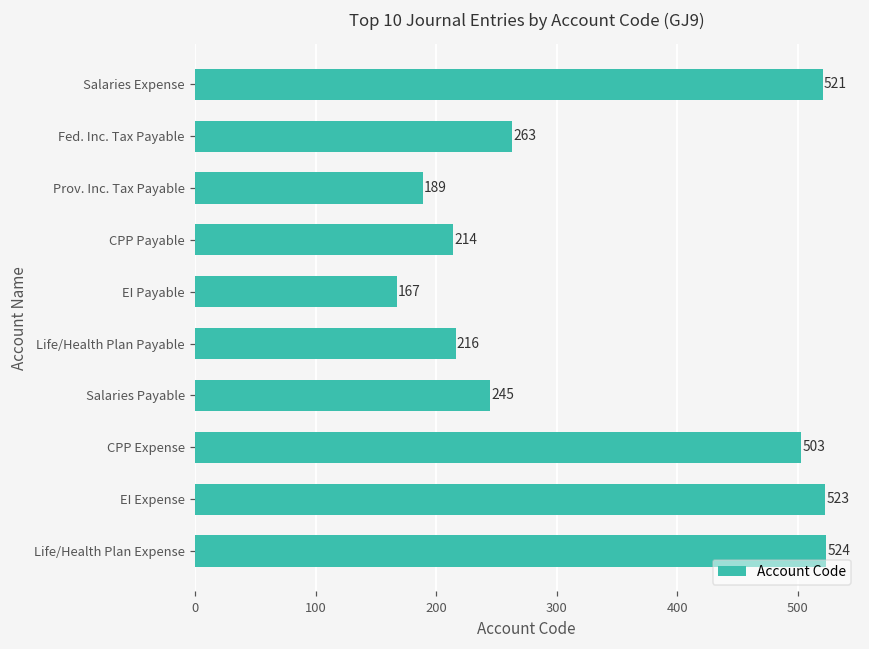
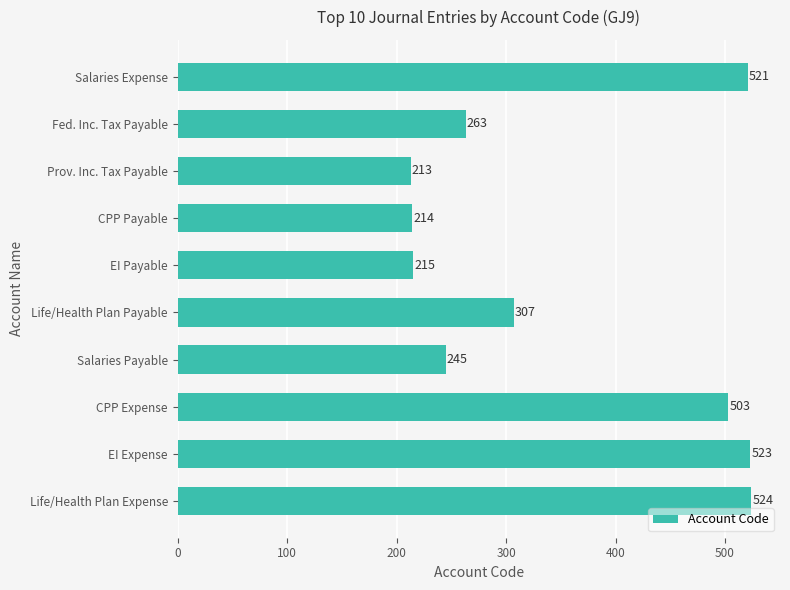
Prov. Inc. Tax Payable: 189 -> 213
EI Payable: 167 -> 215
Life/Health Plan Payable: 216 -> 307
